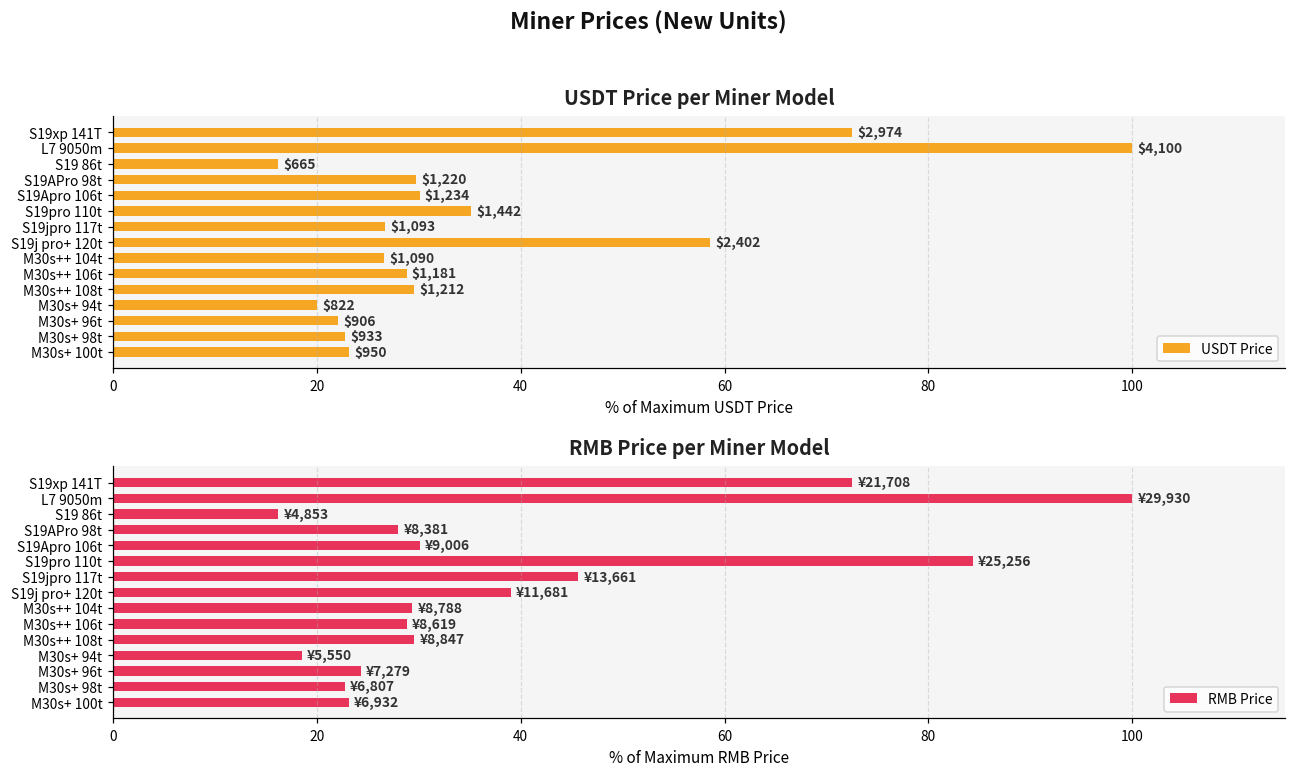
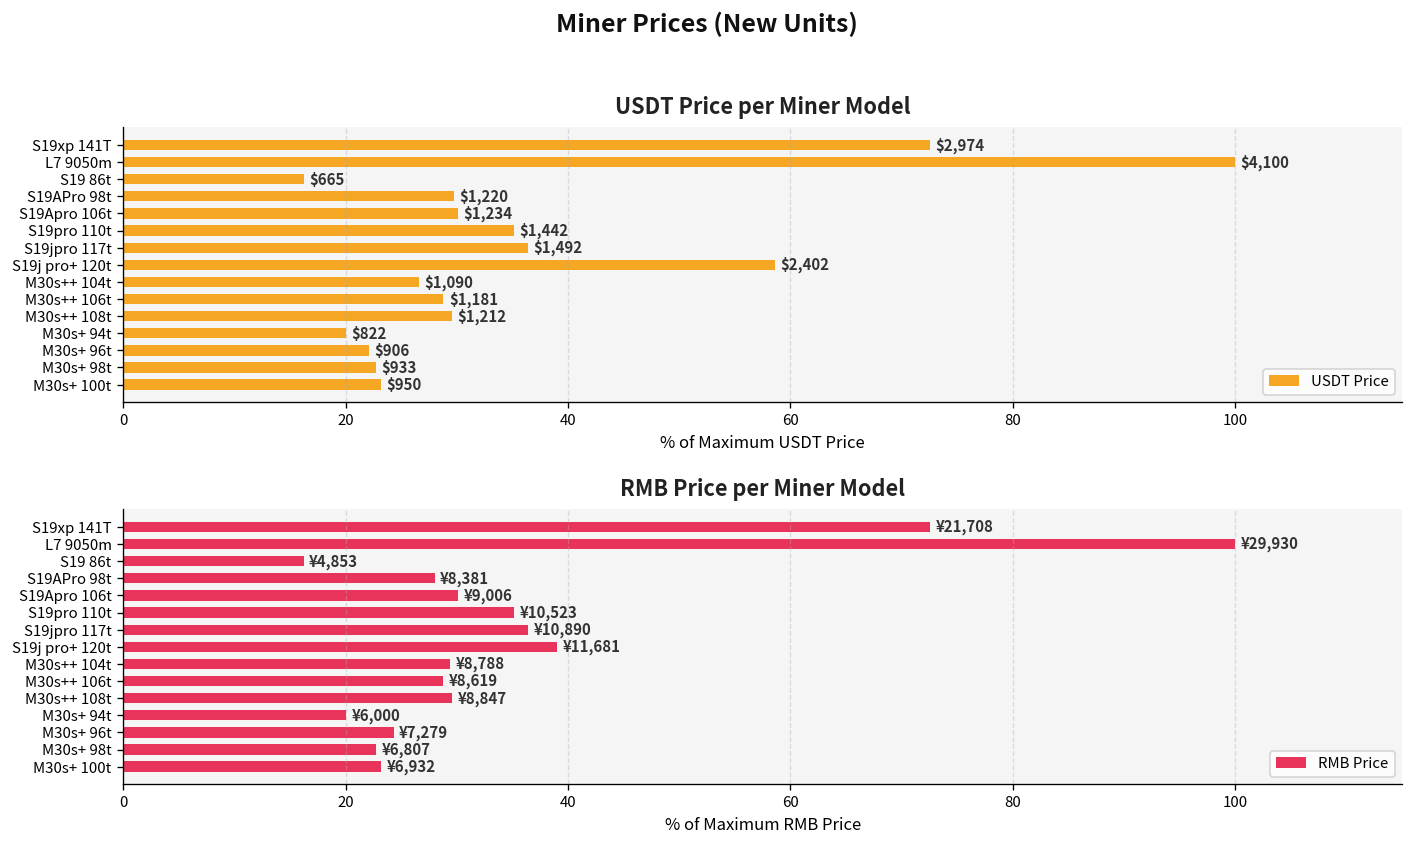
USDT Price per Miner Model, S19jpro 117t: $1,093 -> $1,492
RMB Price per Miner Model, S19pro 110t: ¥25,256 -> ¥10,523
RMB Price per Miner Model, S19jpro 117t: ¥13,661 -> ¥10,890
RMB Price per Miner Model, M30s+ 94t: ¥5,550 -> ¥6,000
